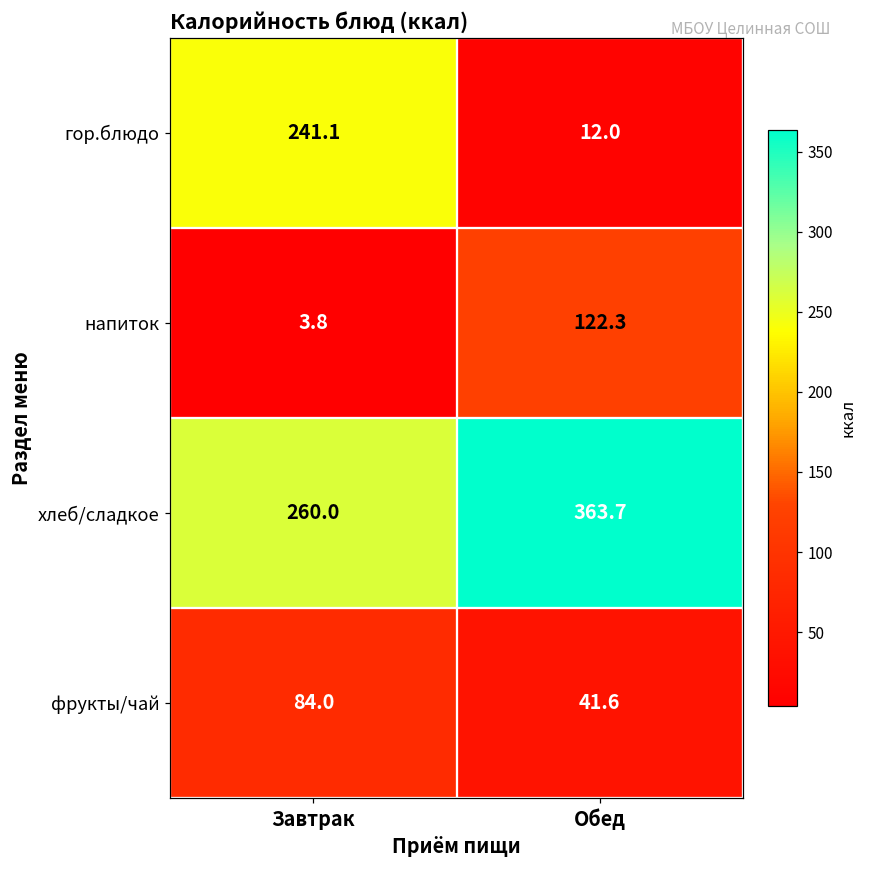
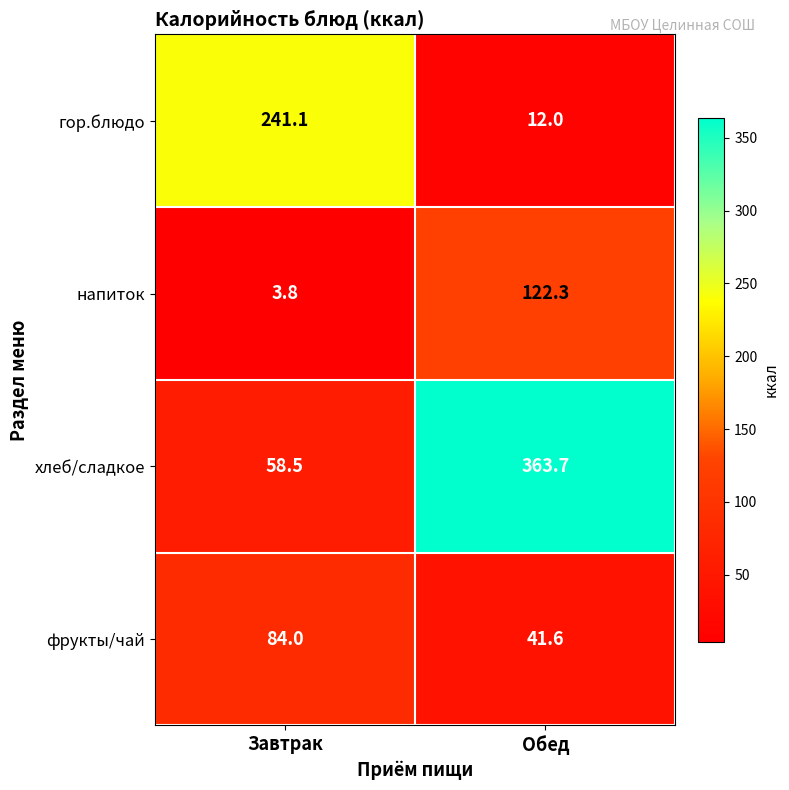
хлеб/сладкое, Завтрак: 260.0 -> 58.5
